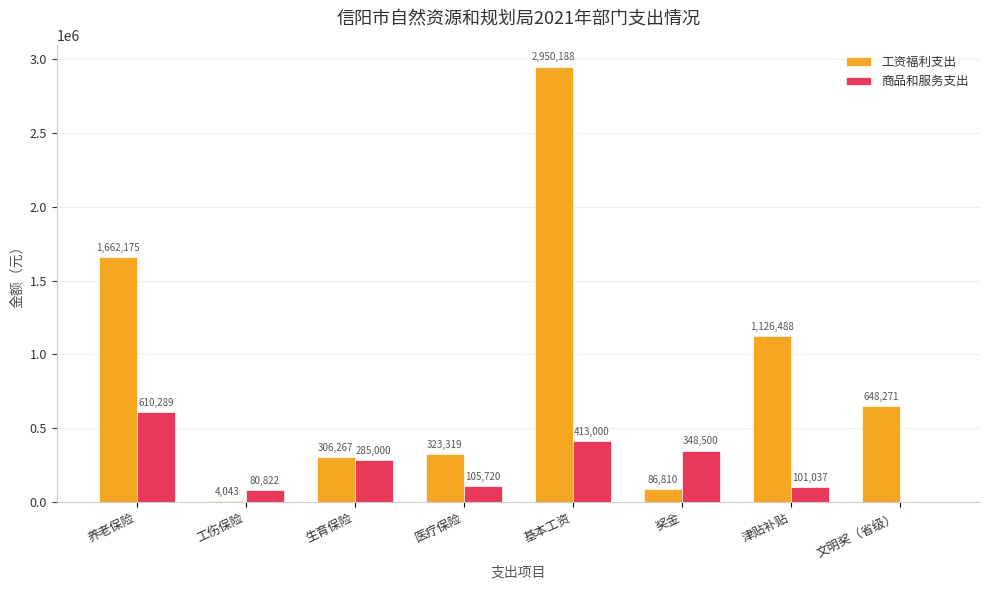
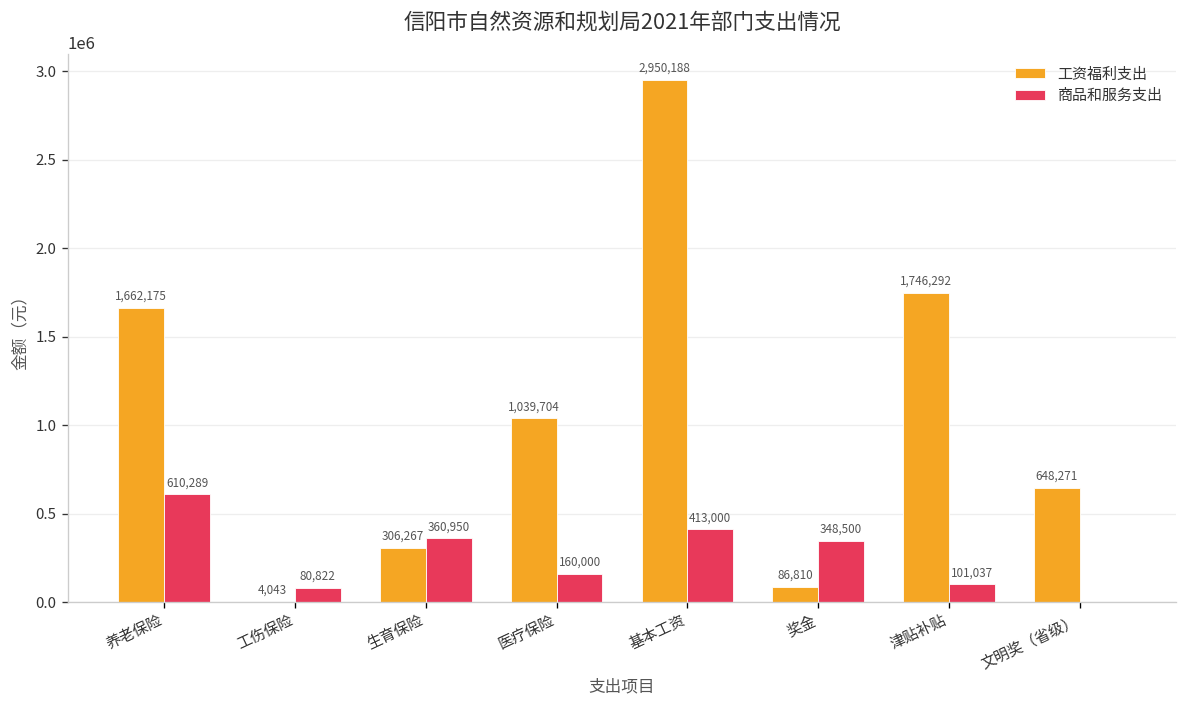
商品和服务支出, 生育保险: 285,000 -> 360,950
工资福利支出, 医疗保险: 323,319 -> 1,039,704
商品和服务支出, 医疗保险: 105,720 -> 160,000
工资福利支出, 津贴补贴: 1,126,488 -> 1,746,292
